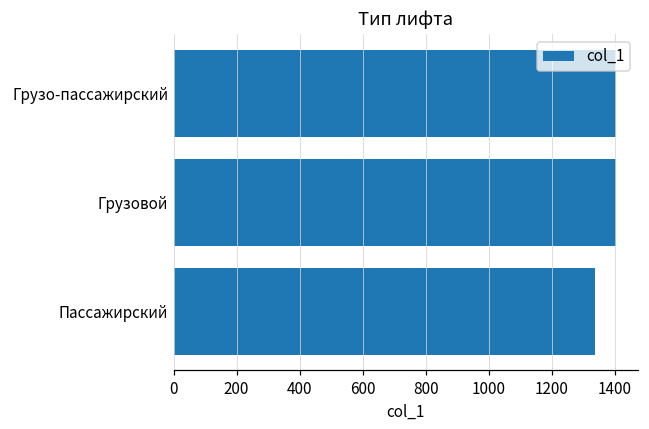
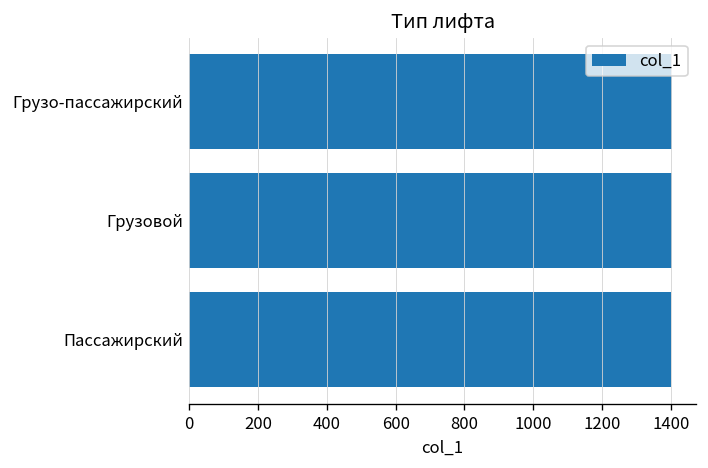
Пассажирский: 1340 -> 1400
